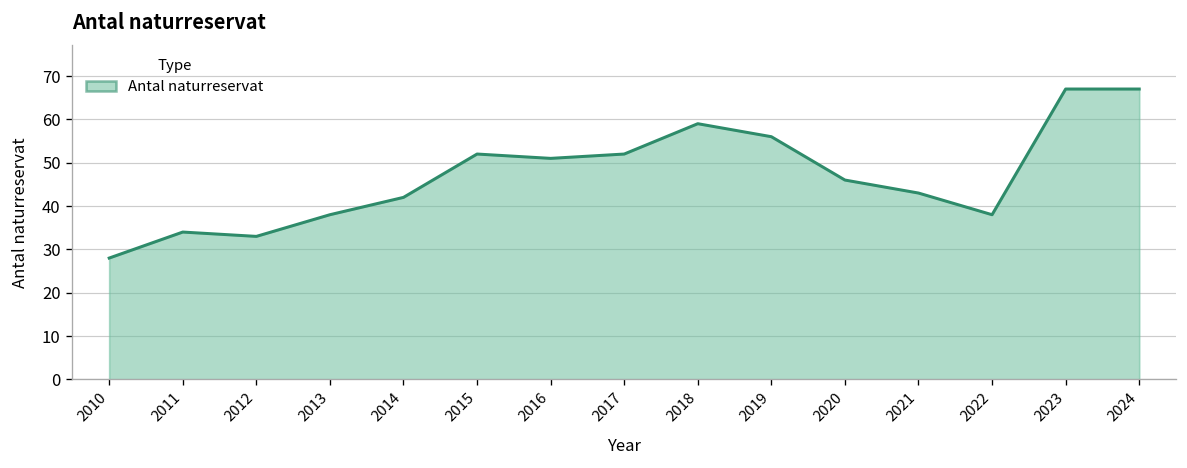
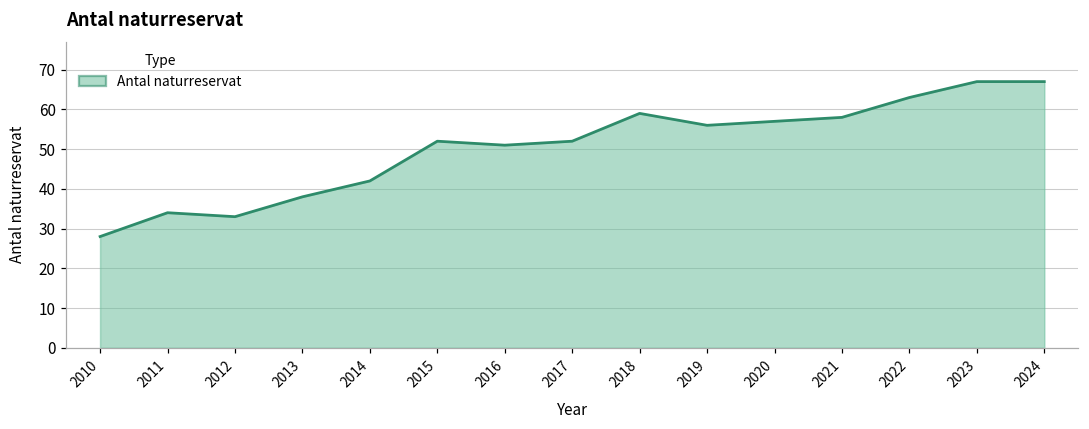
2020: 46 -> 57
2021: 43 -> 58
2022: 38 -> 63
